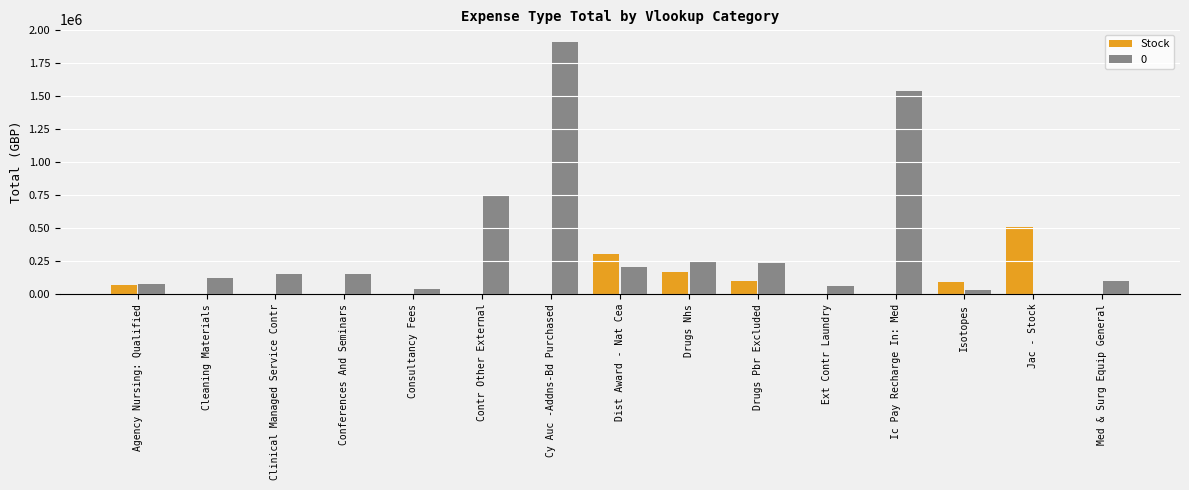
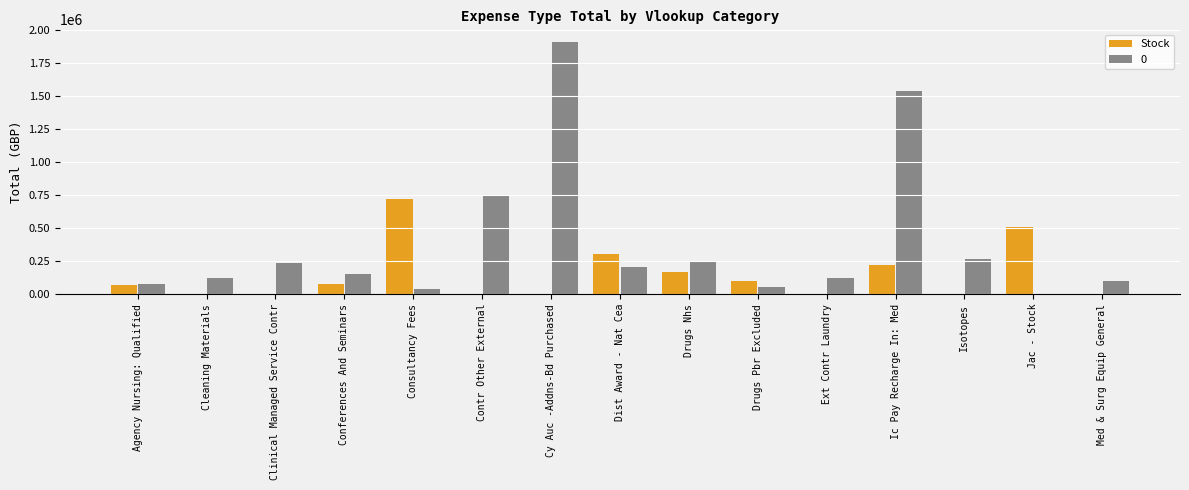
0, Clinical Managed Service Contr: 150000 -> 230000
Stock, Conferences And Seminars: 0 -> 80000
Stock, Consultancy Fees: 0 -> 720000
0, Drugs Pbr Excluded: 230000 -> 60000
0, Ext Contr Laundry: 60000 -> 120000
Stock, Ic Pay Recharge In: Med: 0 -> 220000
Stock, Isotopes: 90000 -> 0
0, Isotopes: 30000 -> 260000
